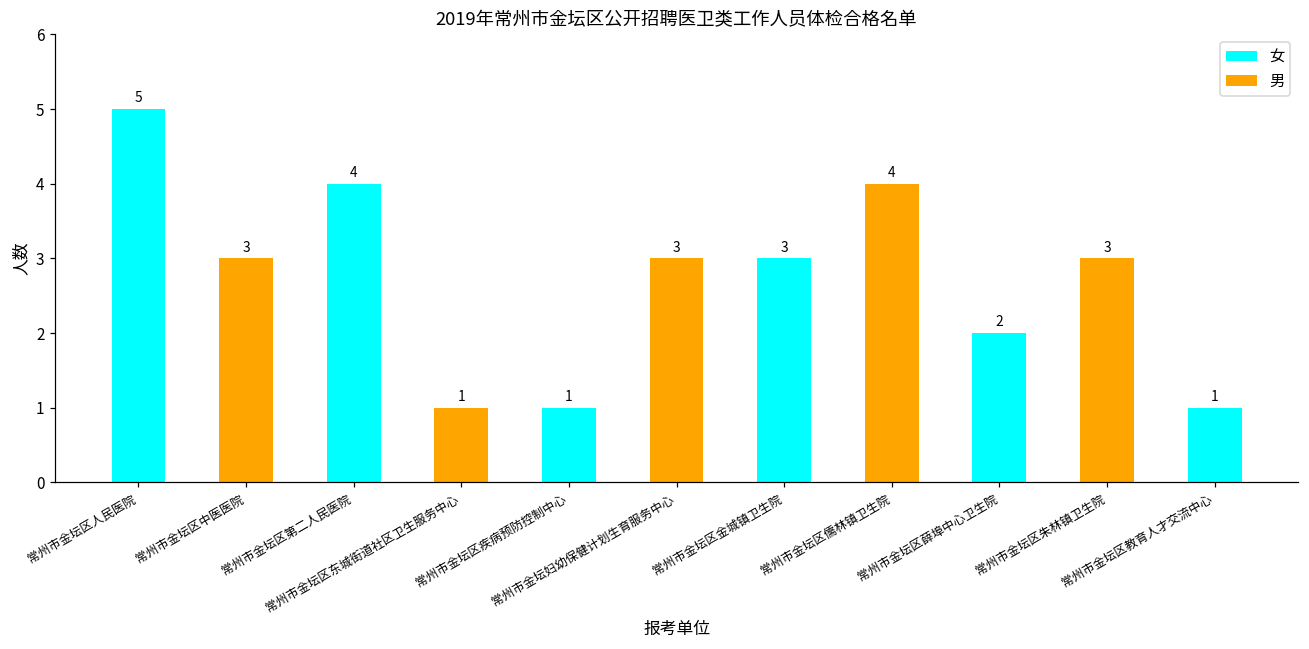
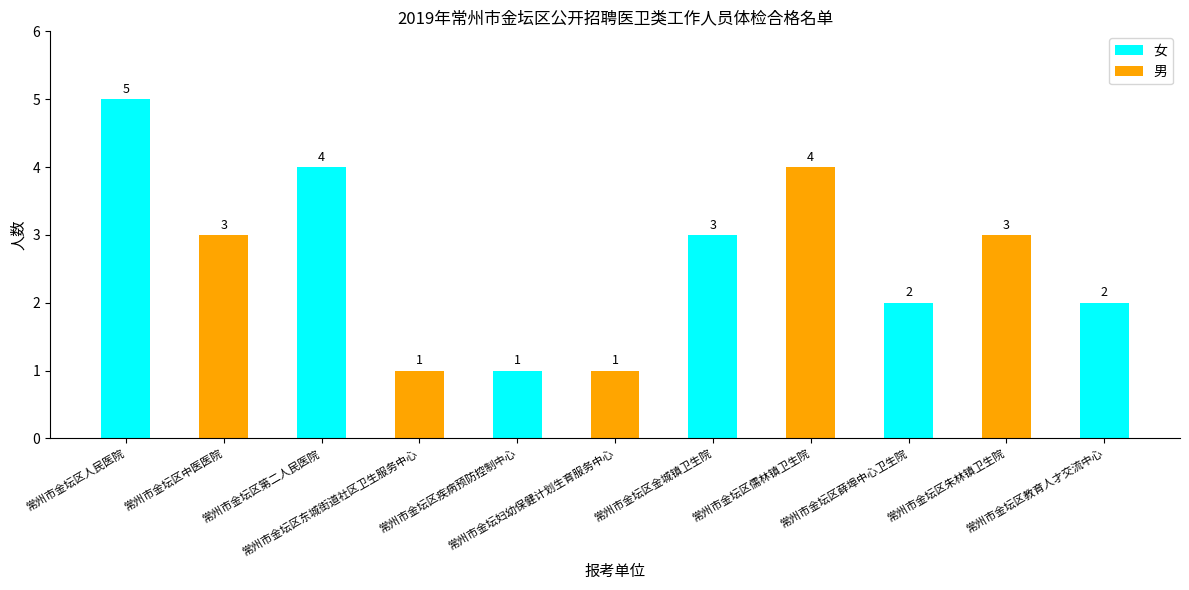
常州市金坛妇幼保健计划生育服务中心: 3 -> 1
常州市金坛区教育人才交流中心: 1 -> 2
